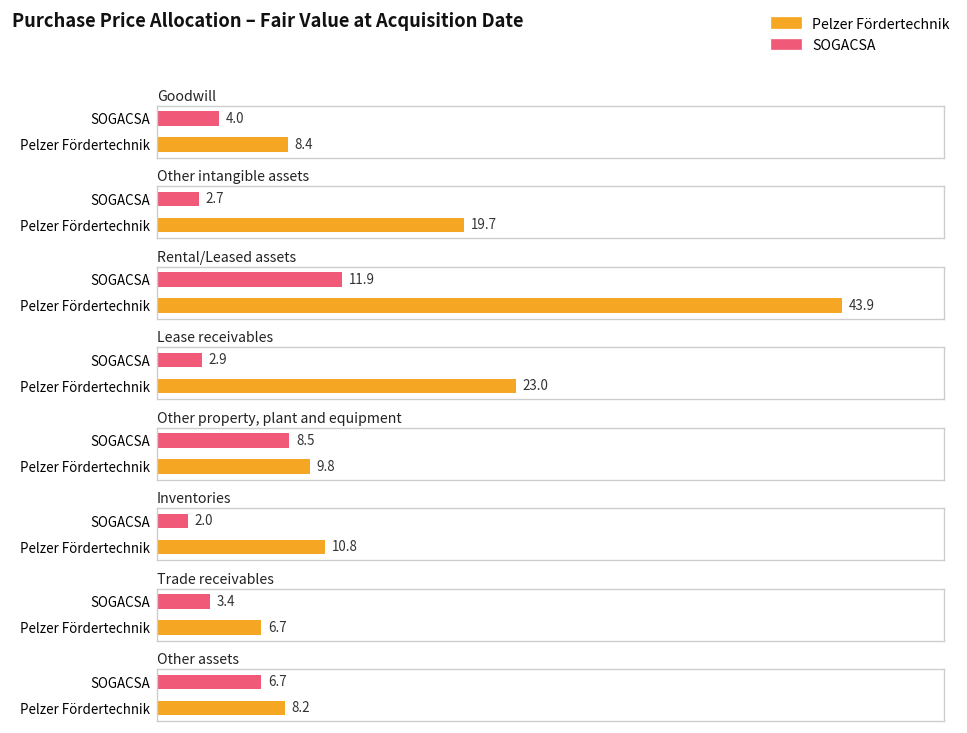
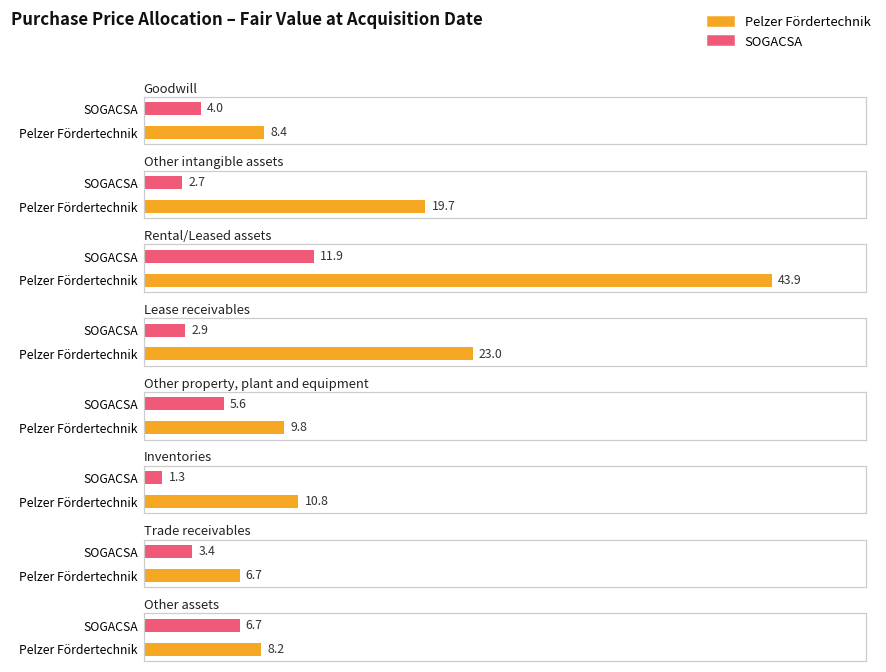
Other property, plant and equipment, SOGACSA: 8.5 -> 5.6
Inventories, SOGACSA: 2.0 -> 1.3
